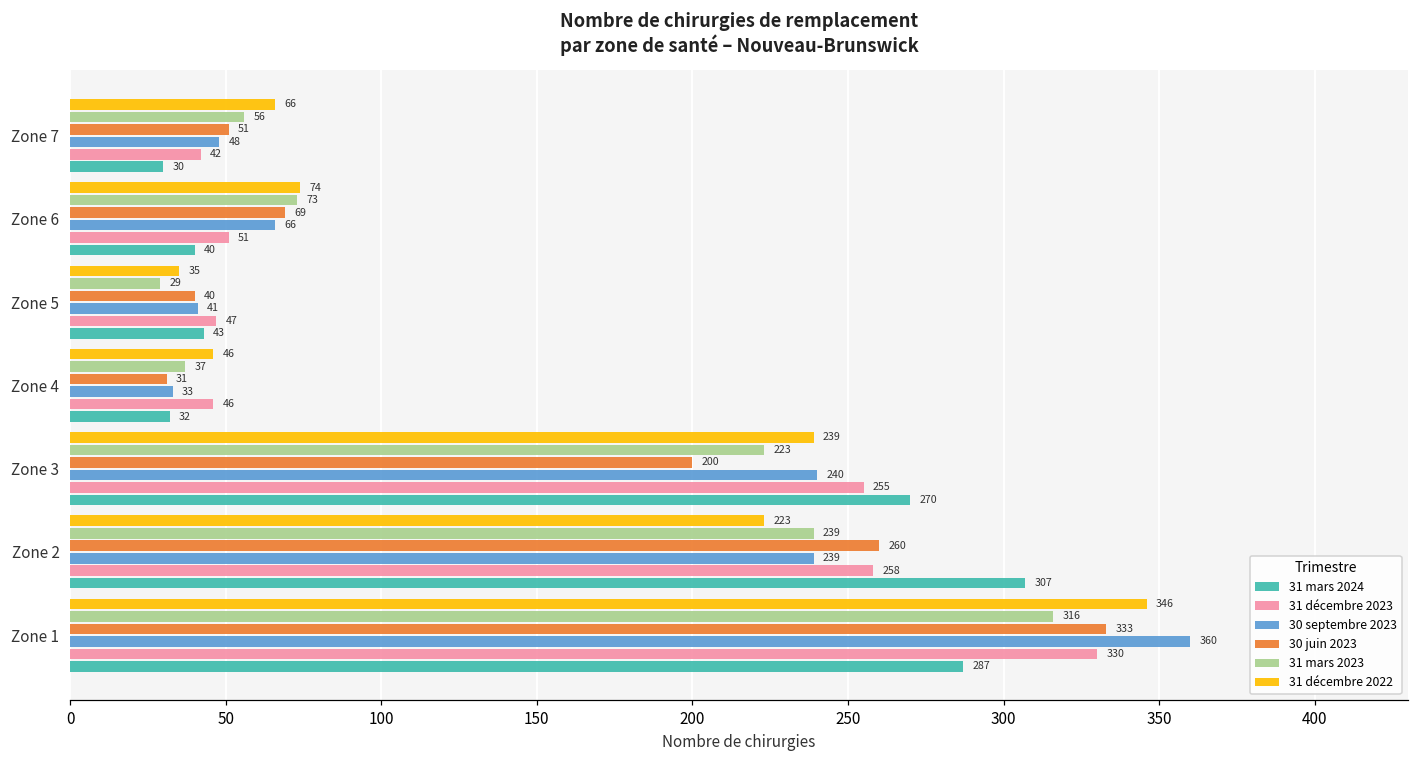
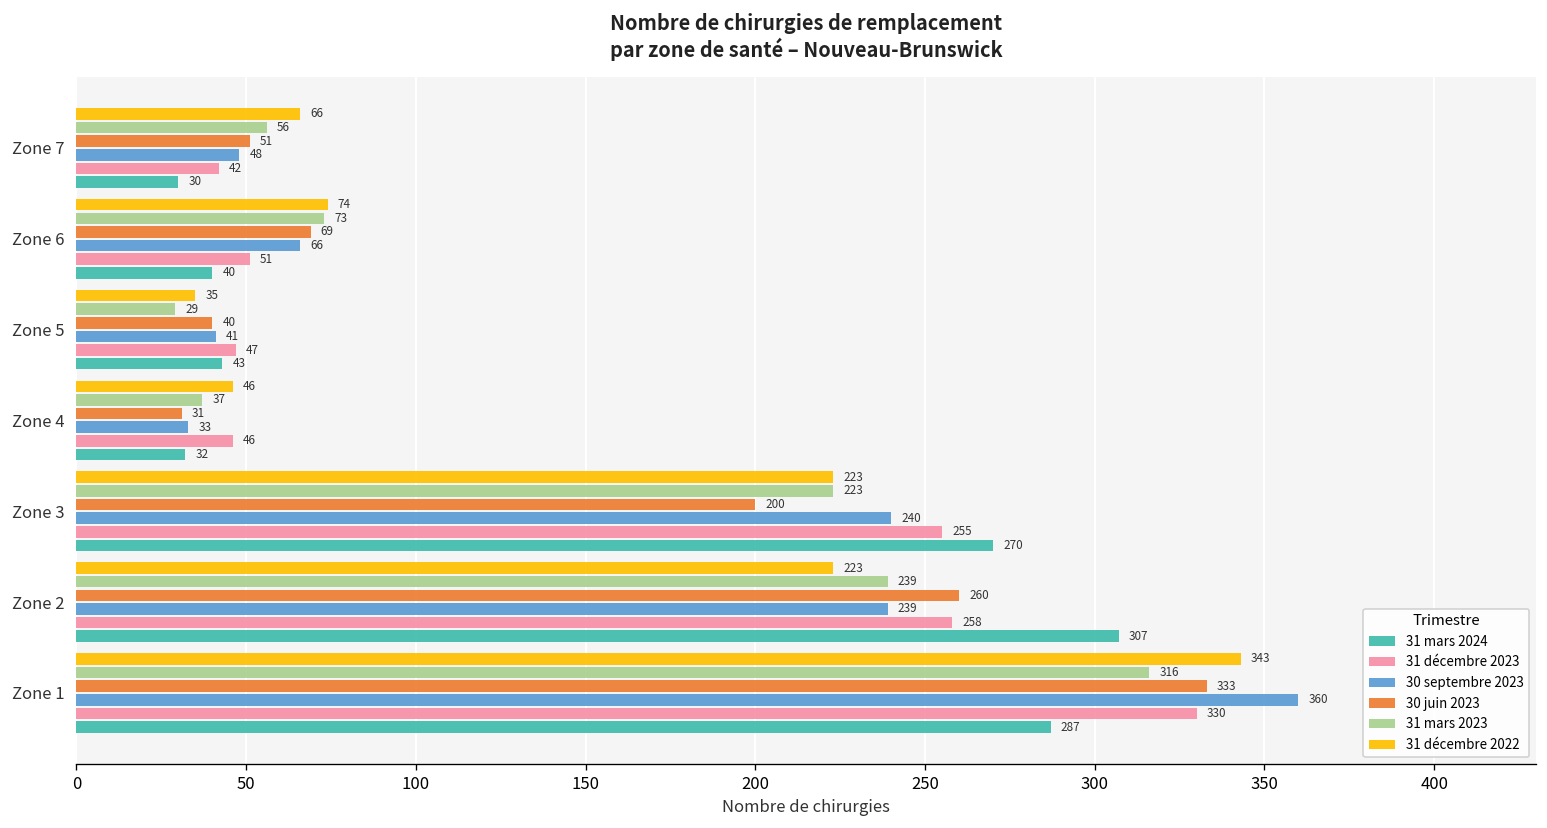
31 décembre 2022, Zone 3: 239 -> 223
31 décembre 2022, Zone 1: 346 -> 343
